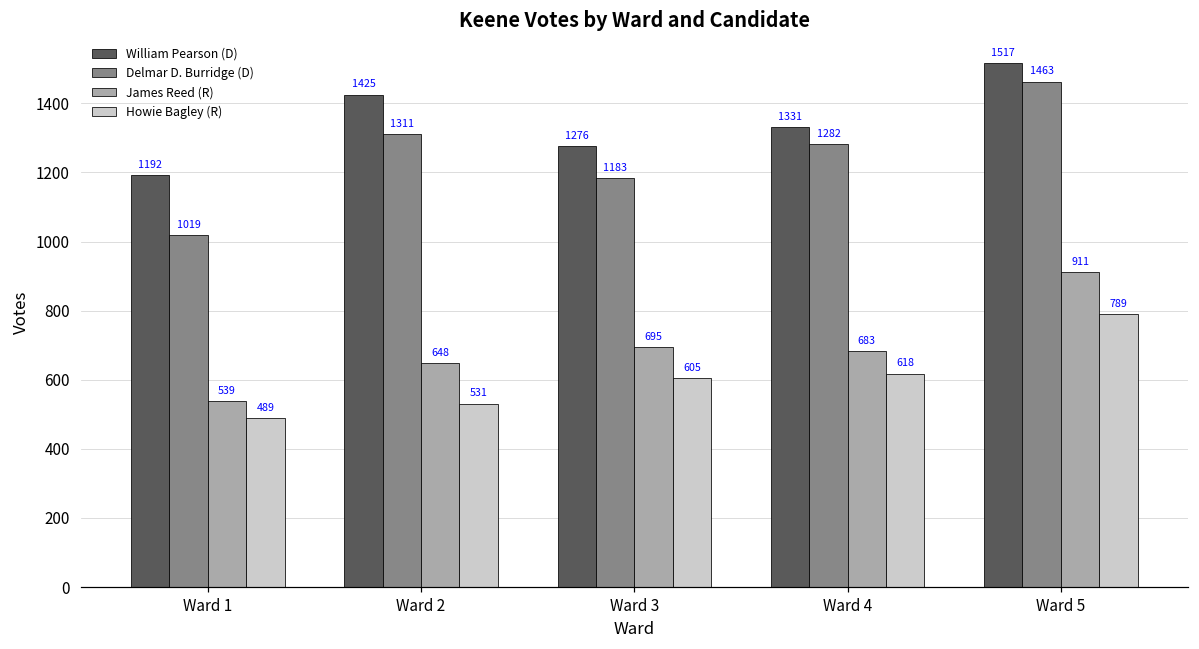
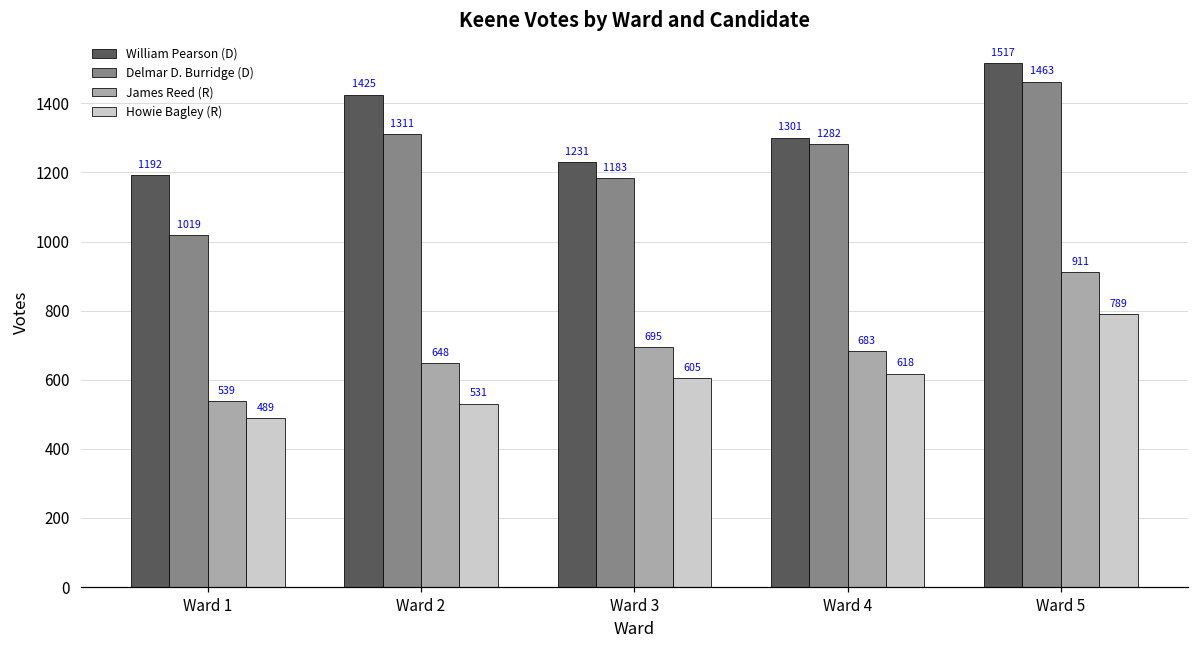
William Pearson (D), Ward 3: 1276 -> 1231
William Pearson (D), Ward 4: 1331 -> 1301
